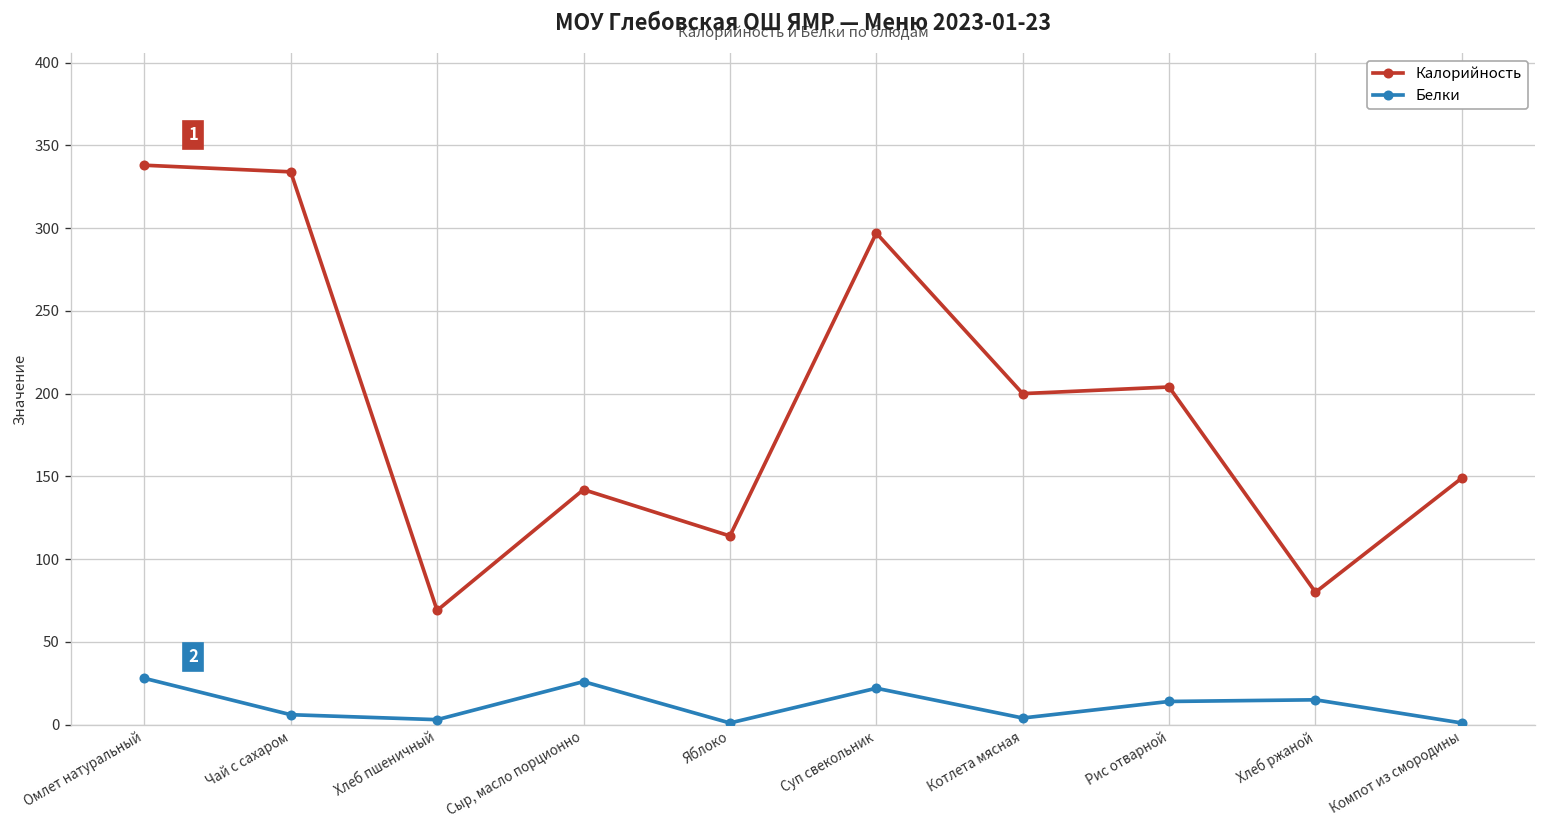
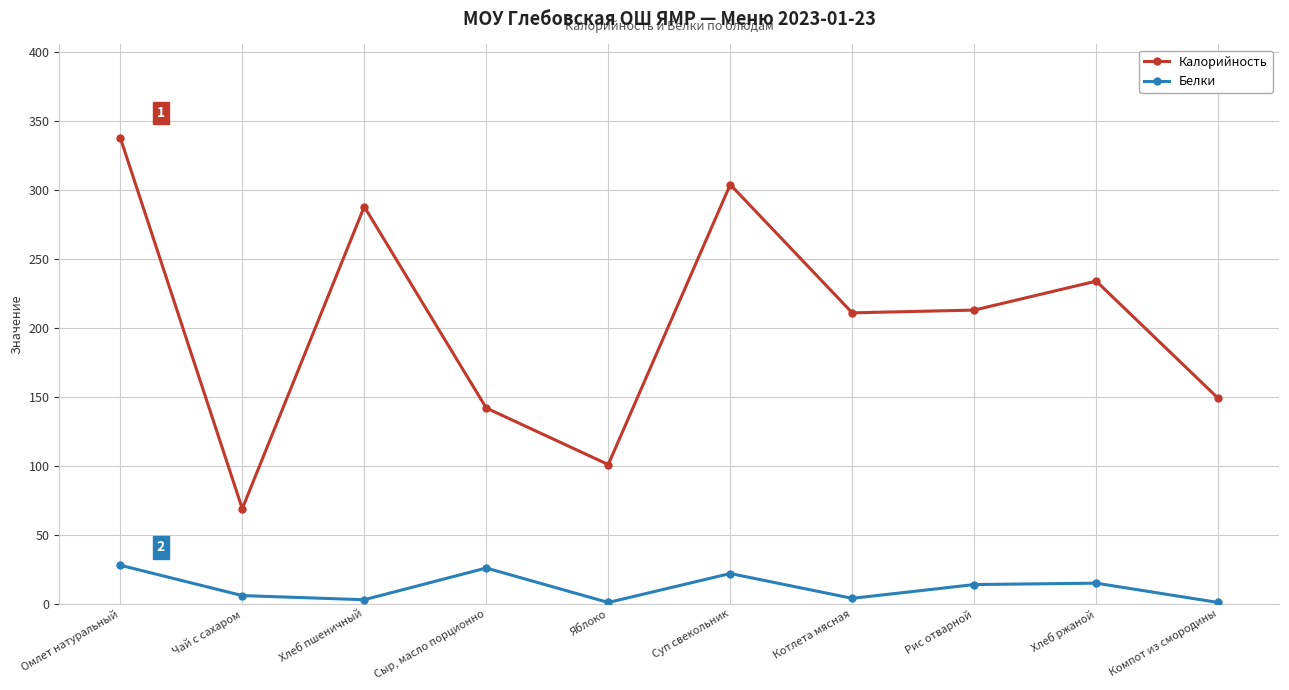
Калорийность, Чай с сахаром: 334 -> 69
Калорийность, Хлеб пшеничный: 69 -> 288
Калорийность, Яблоко: 114 -> 101
Калорийность, Суп свекольник: 297 -> 304
Калорийность, Котлета мясная: 200 -> 211
Калорийность, Рис отварной: 204 -> 213
Калорийность, Хлеб ржаной: 80 -> 234
